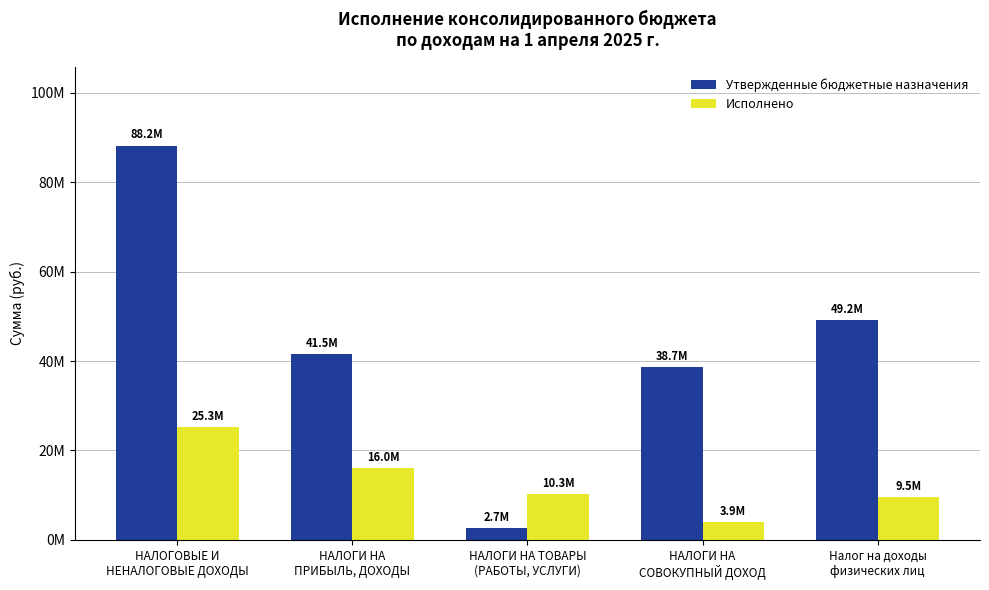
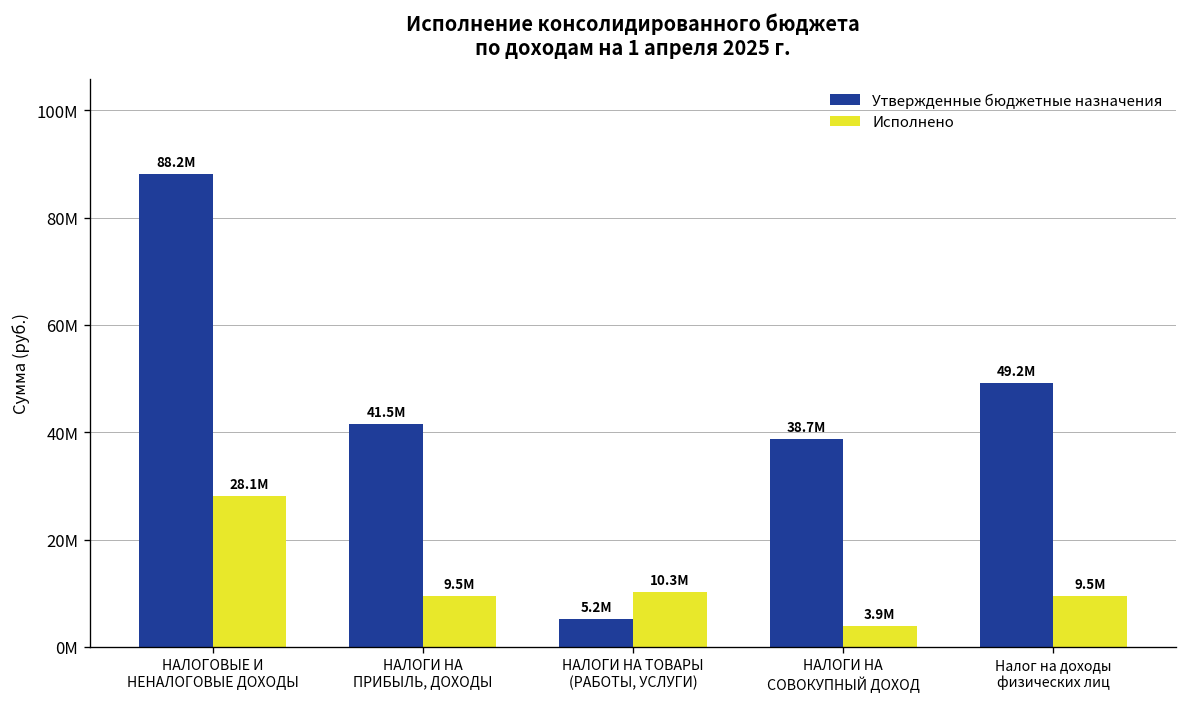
Исполнено, НАЛОГОВЫЕ И НЕНАЛОГОВЫЕ ДОХОДЫ: 25.3М -> 28.1М
Исполнено, НАЛОГИ НА ПРИБЫЛЬ, ДОХОДЫ: 16.0М -> 9.5М
Утвержденные бюджетные назначения, НАЛОГИ НА ТОВАРЫ (РАБОТЫ, УСЛУГИ): 2.7М -> 5.2М
